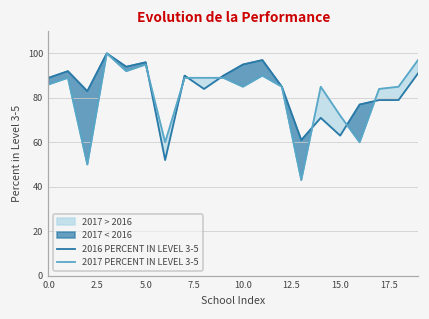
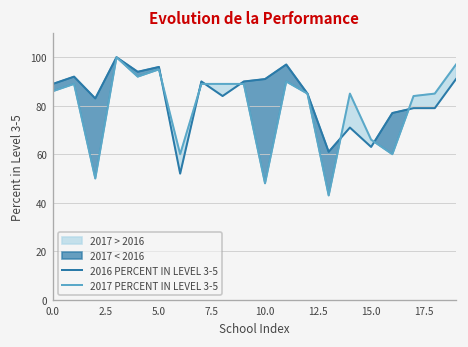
2016 PERCENT IN LEVEL 3-5, 10.0: 95 -> 91
2017 PERCENT IN LEVEL 3-5, 10.0: 85 -> 48
2017 PERCENT IN LEVEL 3-5, 15.0: 72 -> 66
